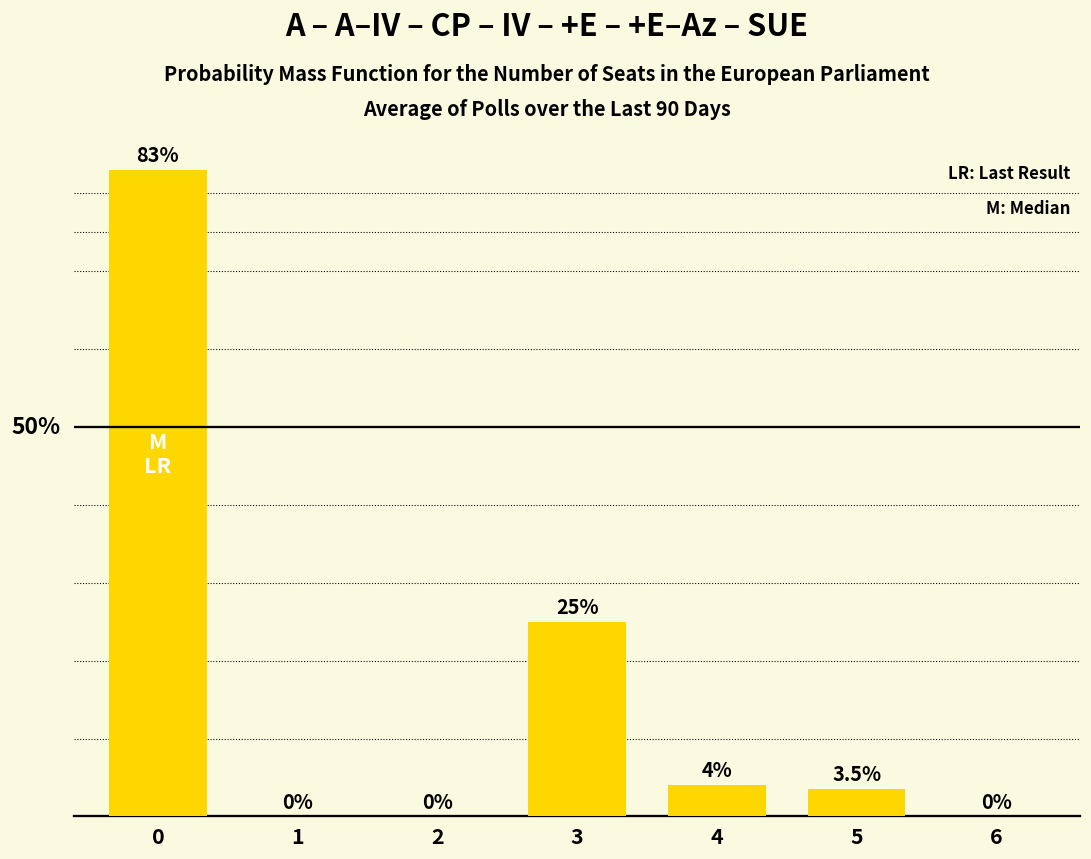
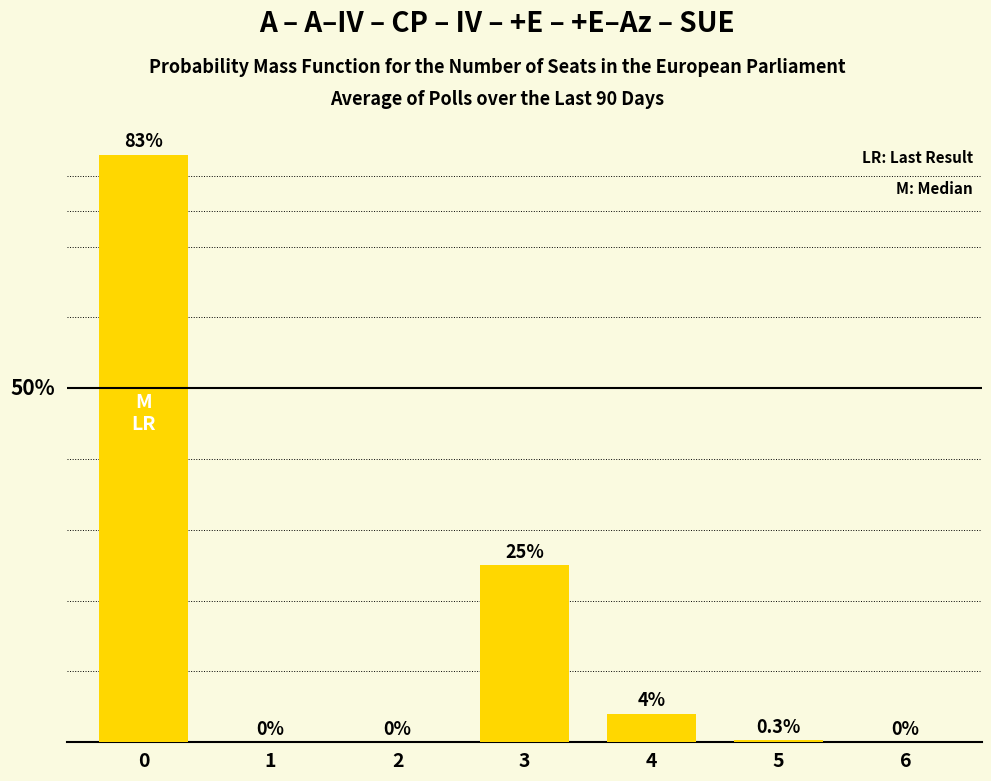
5: 3.5% -> 0.3%
